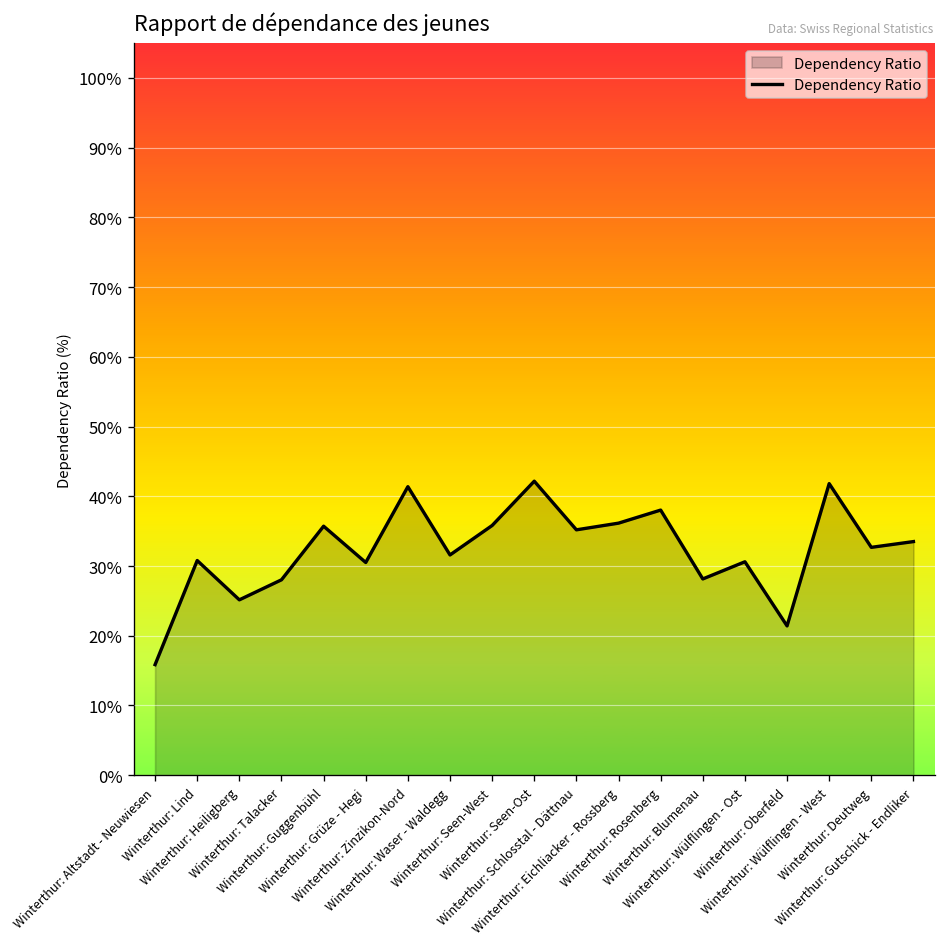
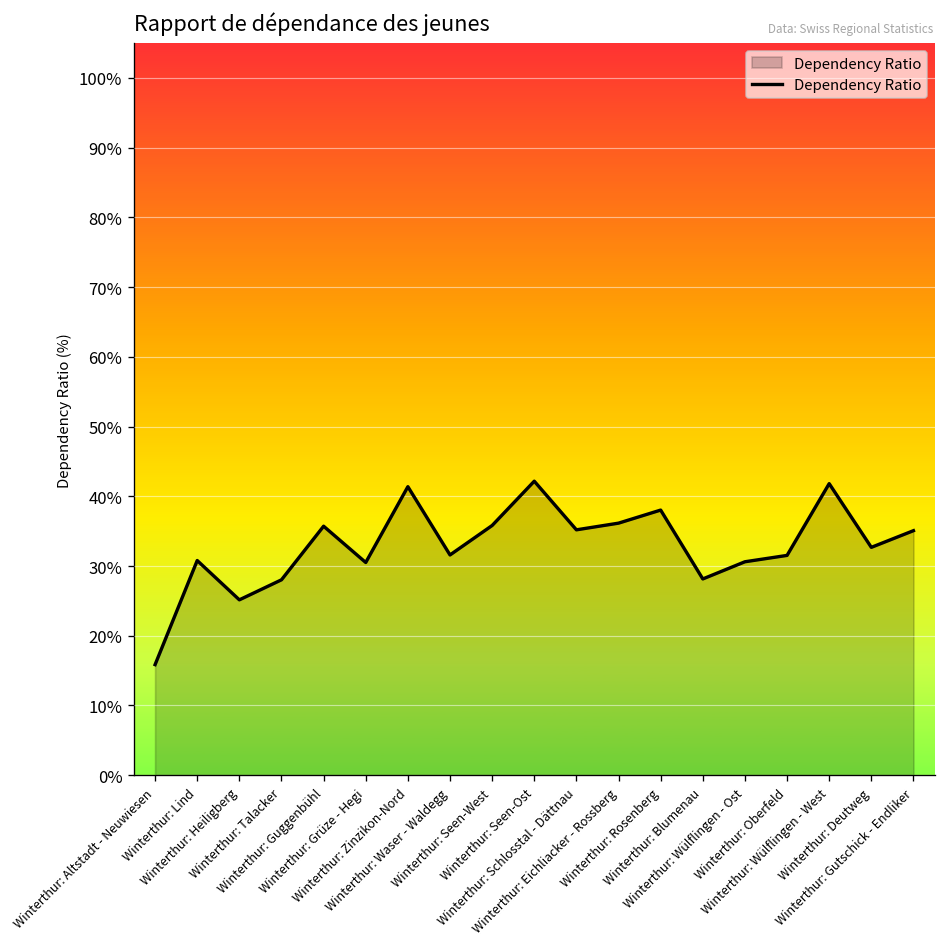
Winterthur: Oberfeld: 21% -> 32%
Winterthur: Gutschick - Endliker: 34% -> 35%
